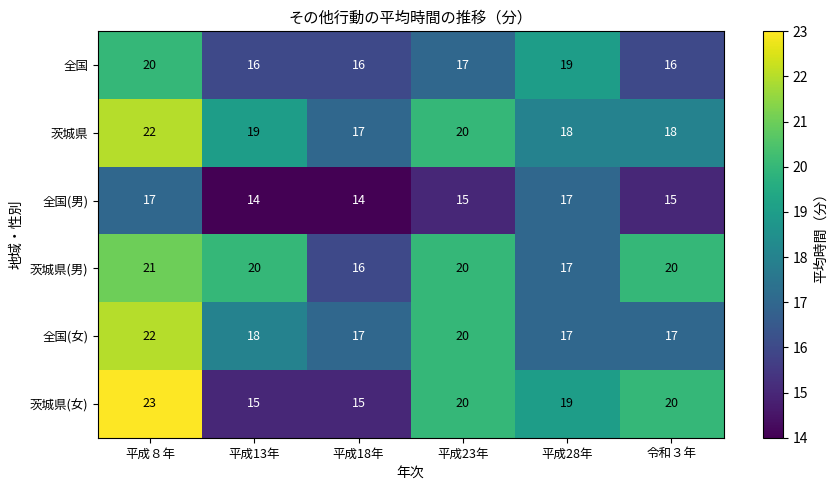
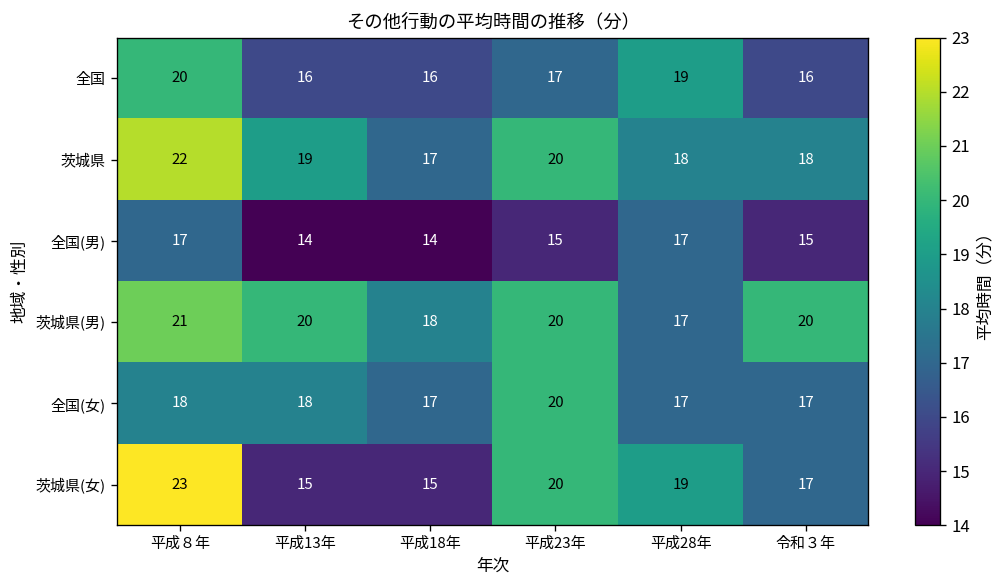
茨城県(男), 平成18年: 16 -> 18
全国(女), 平成８年: 22 -> 18
茨城県(女), 令和３年: 20 -> 17
